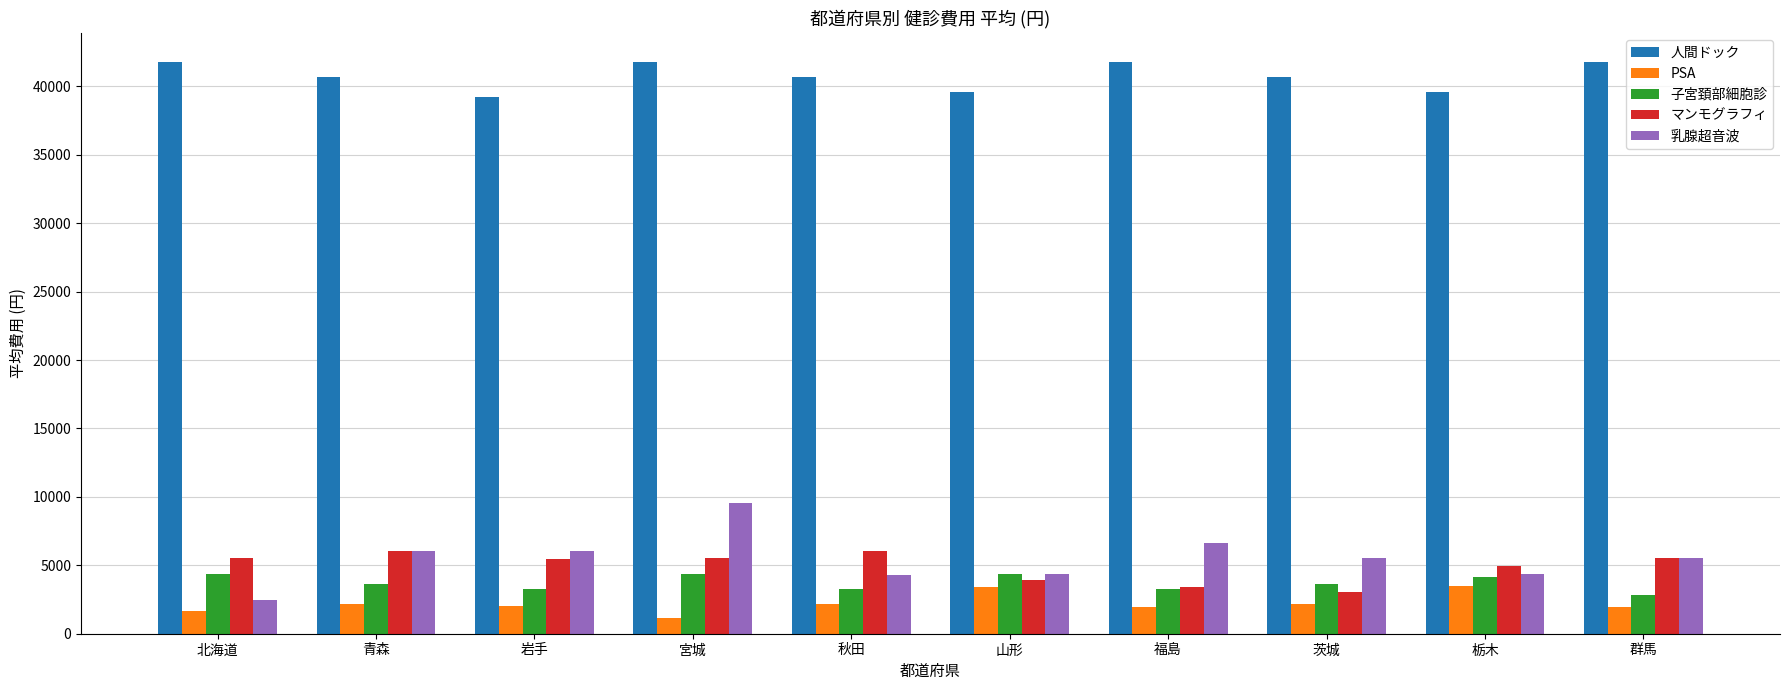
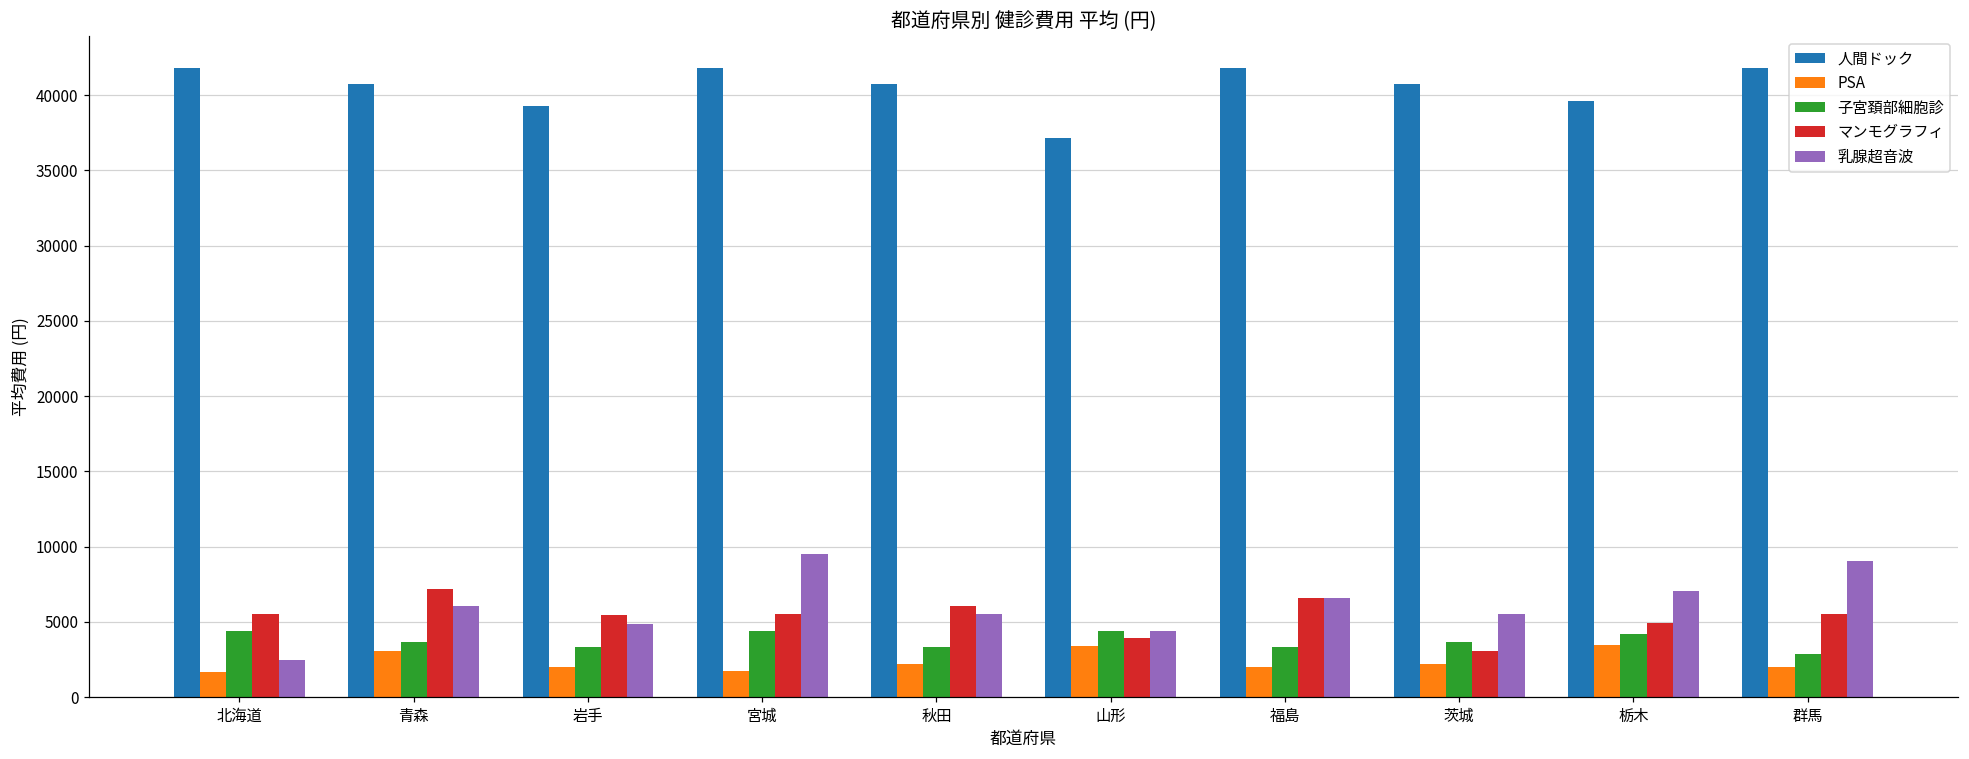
PSA, 青森: 2200 -> 3000
マンモグラフィ, 青森: 6100 -> 7200
乳腺超音波, 岩手: 6100 -> 4800
PSA, 宮城: 1100 -> 1800
乳腺超音波, 秋田: 4300 -> 5500
人間ドック, 山形: 39600 -> 37200
マンモグラフィ, 福島: 3400 -> 6600
乳腺超音波, 栃木: 4400 -> 7100
乳腺超音波, 群馬: 5500 -> 9100
